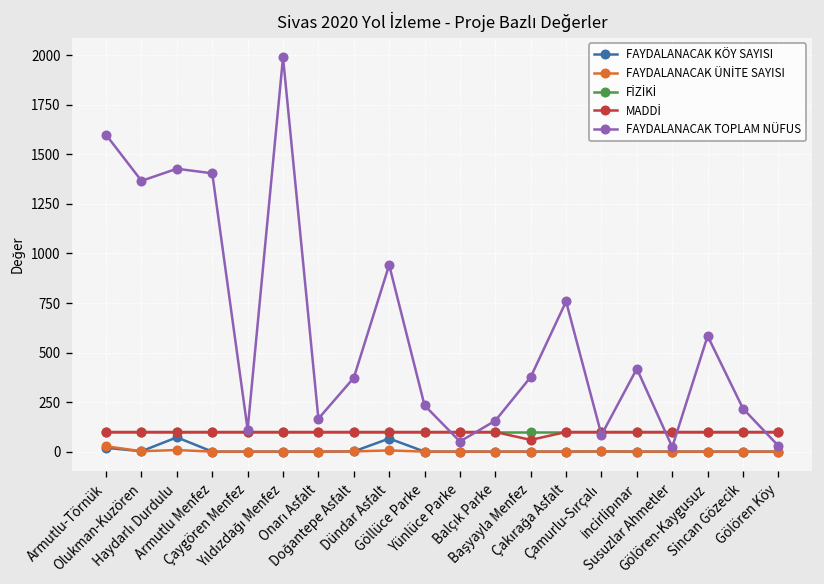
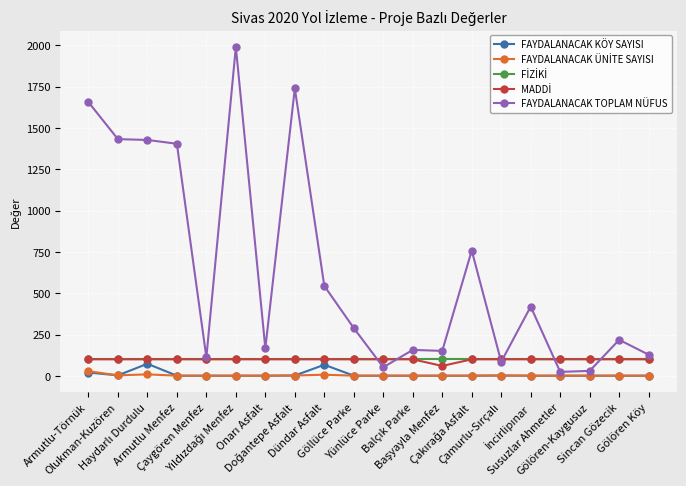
FAYDALANACAK TOPLAM NÜFUS, Armutlu-Törnük: 1600 -> 1660
FAYDALANACAK TOPLAM NÜFUS, Olukman-Kuzören: 1370 -> 1430
FAYDALANACAK TOPLAM NÜFUS, Doğantepe Asfalt: 370 -> 1740
FAYDALANACAK TOPLAM NÜFUS, Dündar Asfalt: 940 -> 540
FAYDALANACAK TOPLAM NÜFUS, Göllüce Parke: 230 -> 290
FAYDALANACAK TOPLAM NÜFUS, Başyayla Menfez: 380 -> 150
FAYDALANACAK TOPLAM NÜFUS, Gölören-Kaygusuz: 580 -> 30
FAYDALANACAK TOPLAM NÜFUS, Gölören Köy: 30 -> 130
